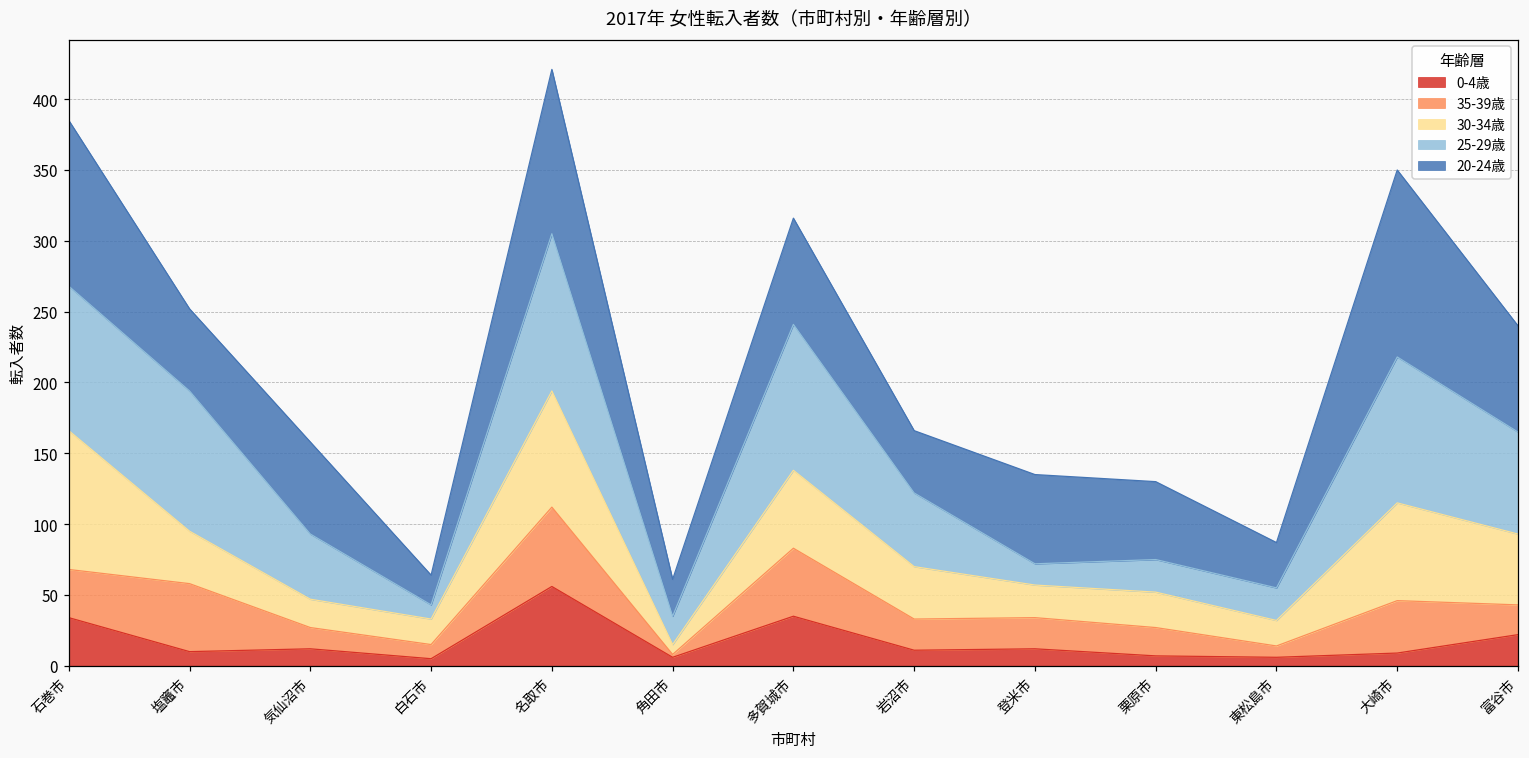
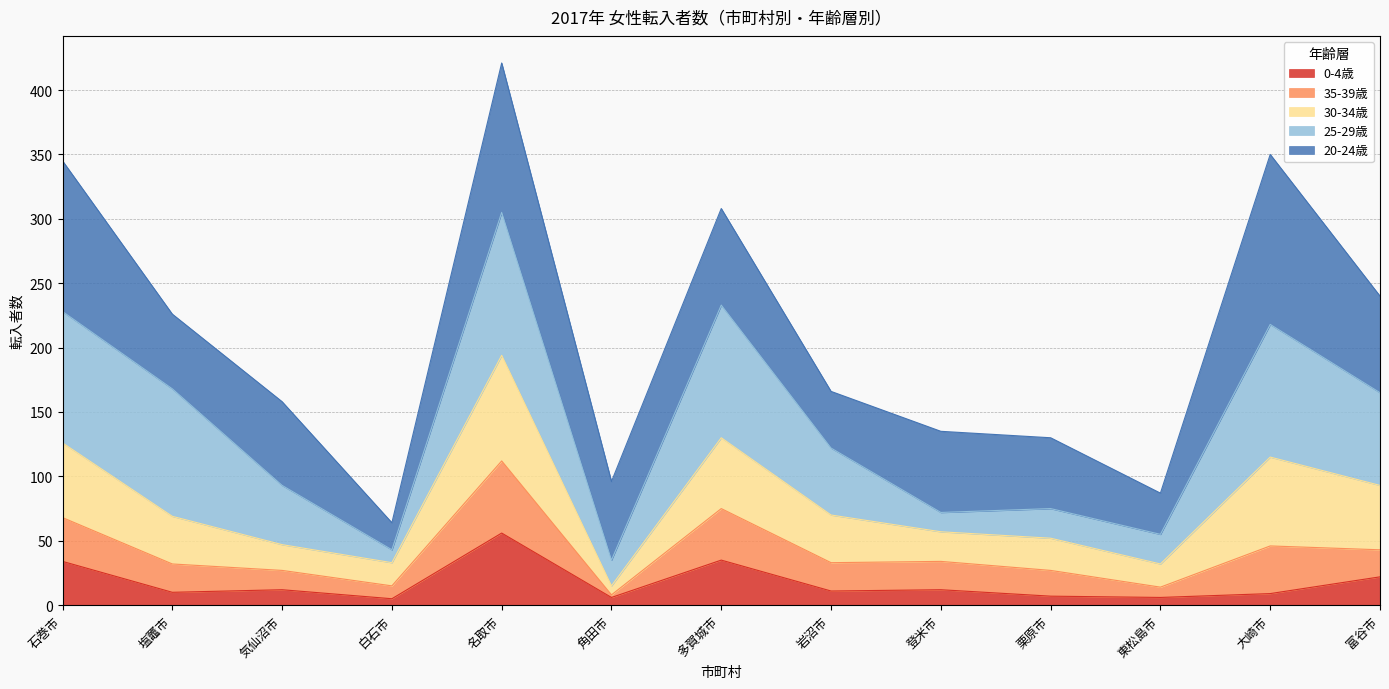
30-34歳, 石巻市: 98 -> 58
35-39歳, 塩竈市: 48 -> 22
20-24歳, 角田市: 26 -> 61
35-39歳, 多賀城市: 48 -> 40
